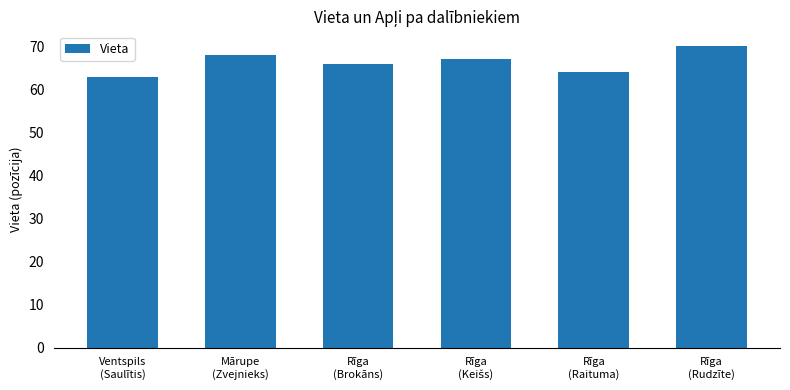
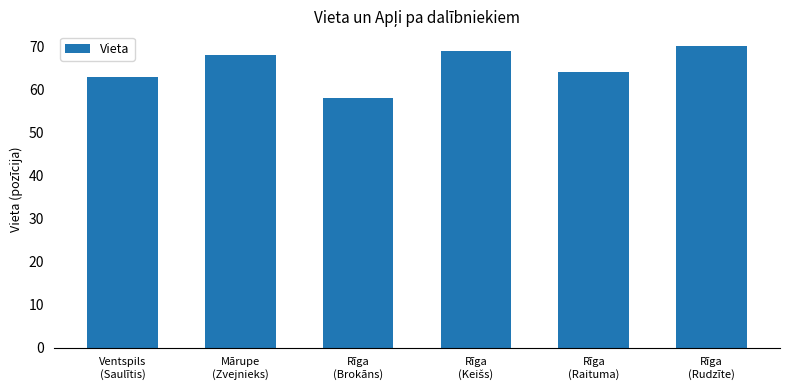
Rīga (Brokāns): 66 -> 58
Rīga (Keišs): 67 -> 69
